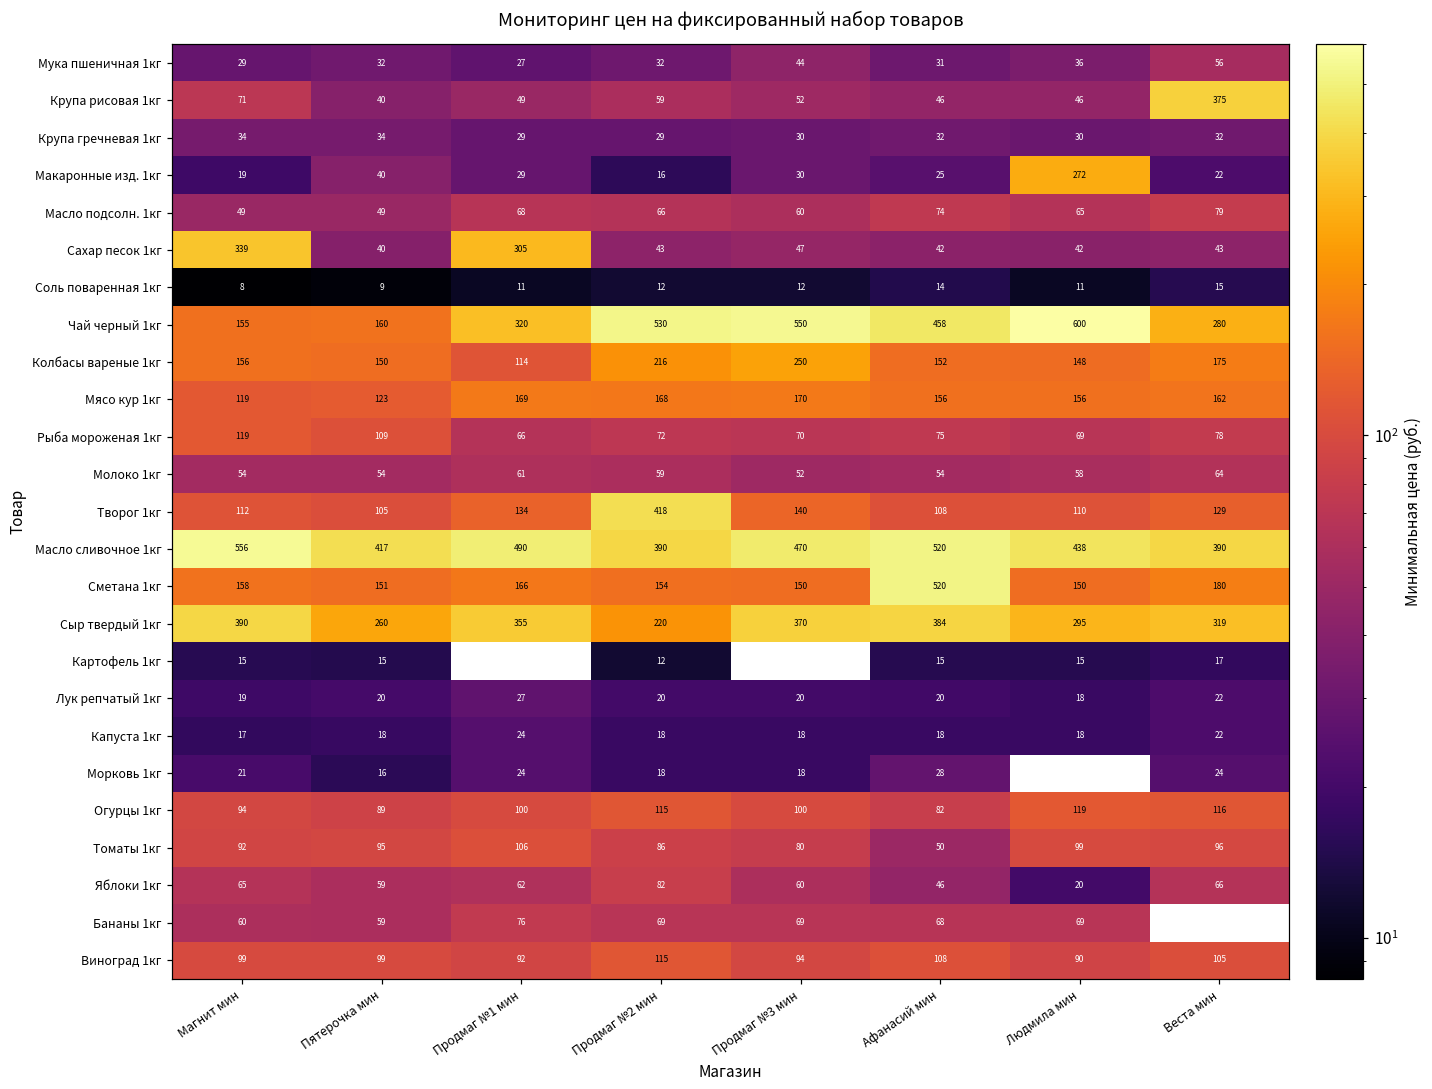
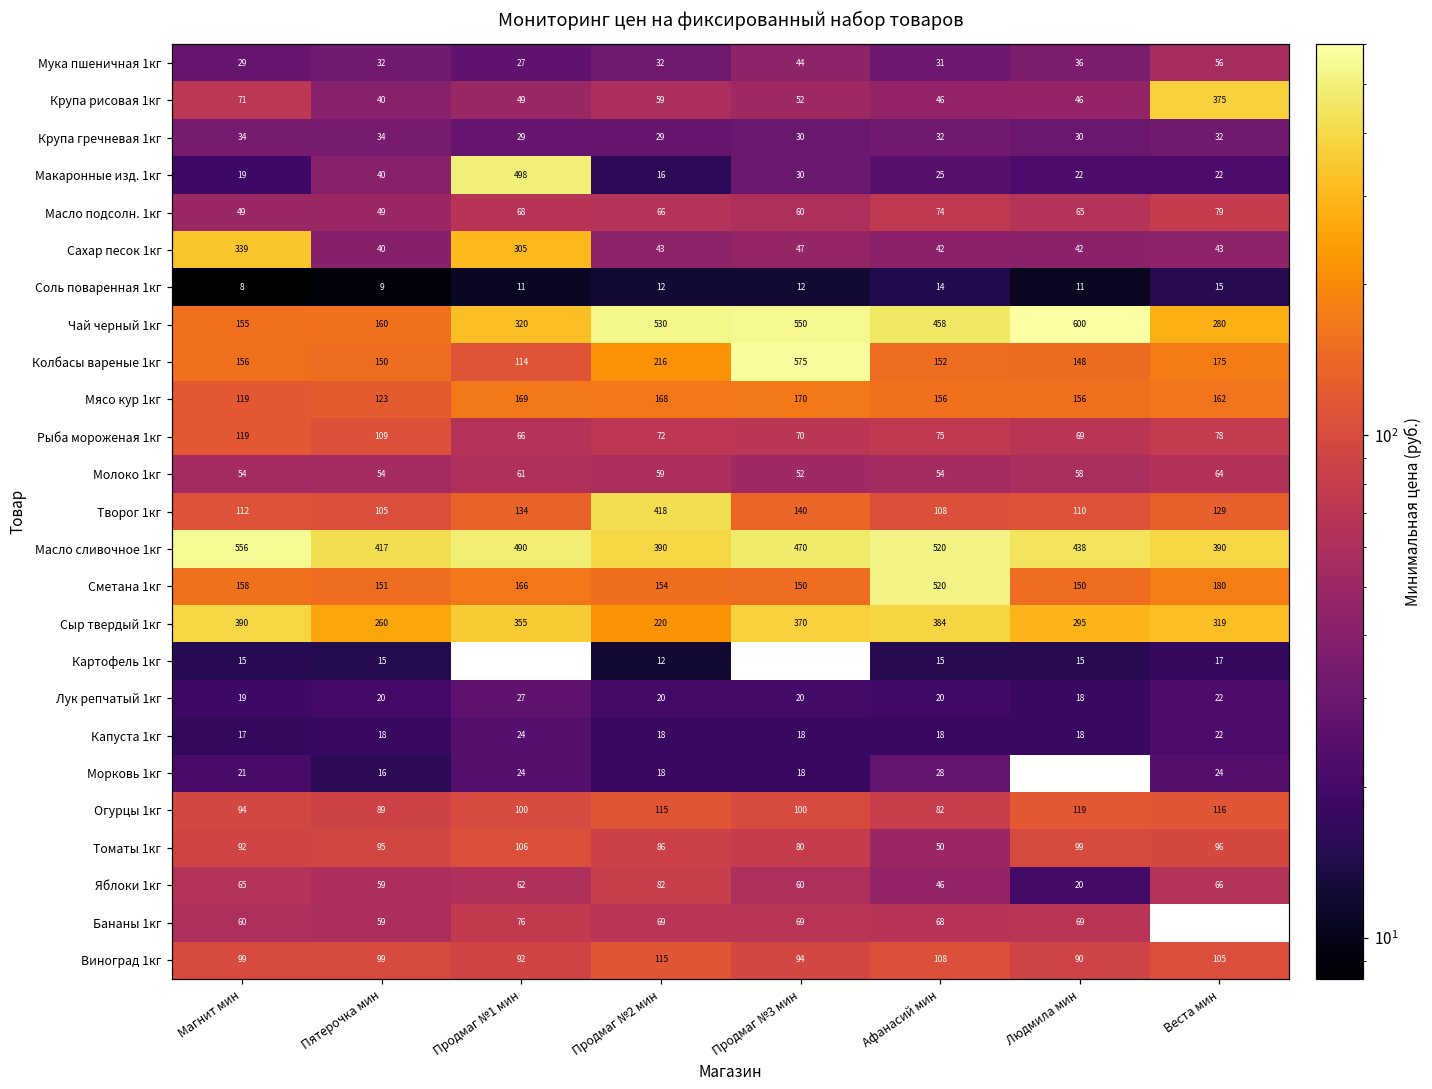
Макаронные изд. 1кг, Продмаг №1 мин: 29 -> 498
Макаронные изд. 1кг, Людмила мин: 272 -> 22
Колбасы вареные 1кг, Продмаг №3 мин: 250 -> 575
